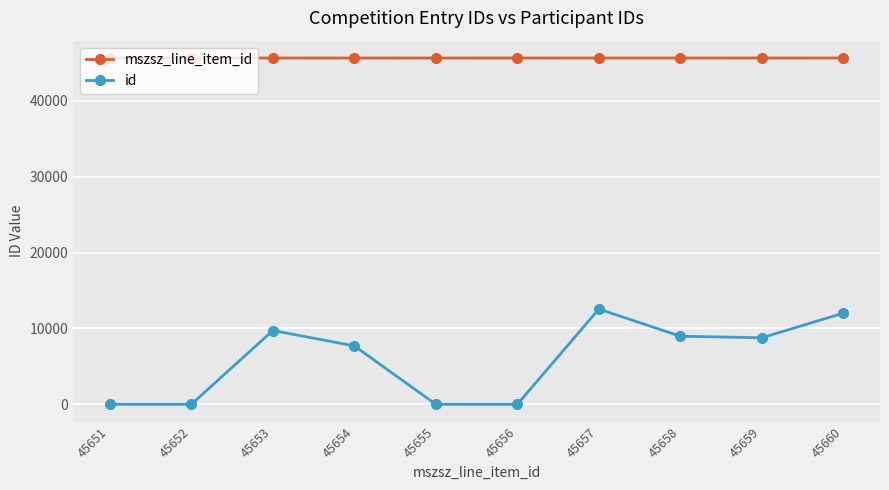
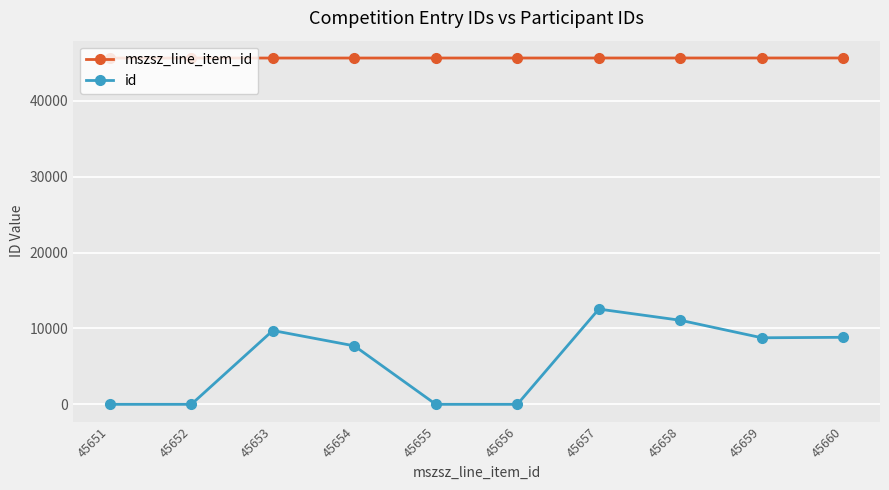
id, 45658: 9000 -> 11000
id, 45660: 12000 -> 9000
